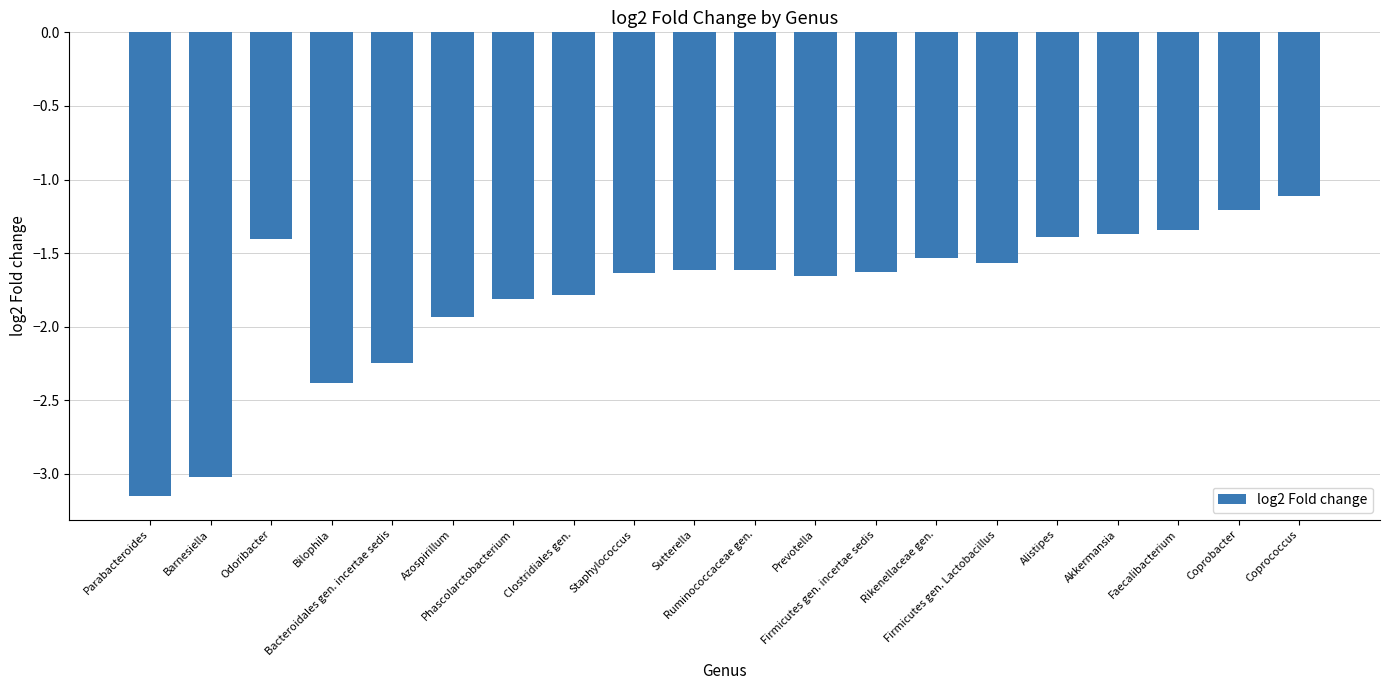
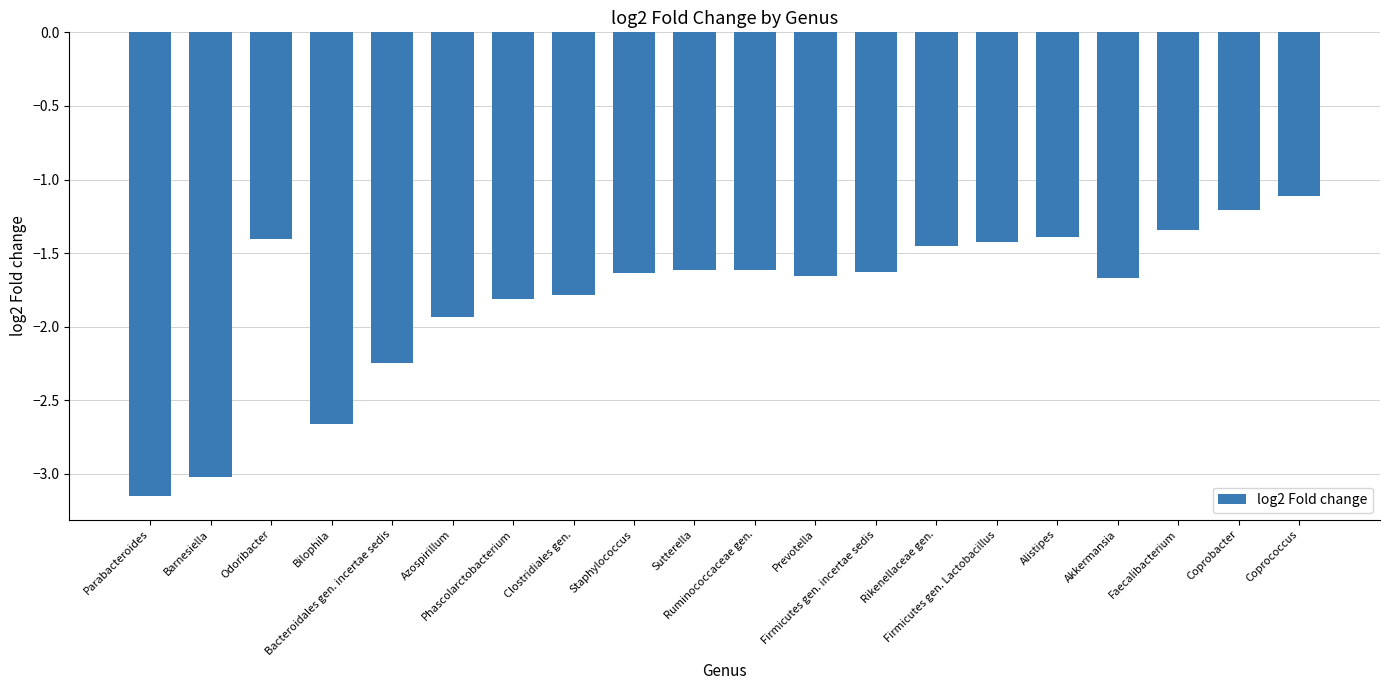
Bilophila: -2.38 -> -2.66
Rikenellaceae gen.: -1.53 -> -1.45
Firmicutes gen. Lactobacillus: -1.57 -> -1.42
Akkermansia: -1.37 -> -1.67
